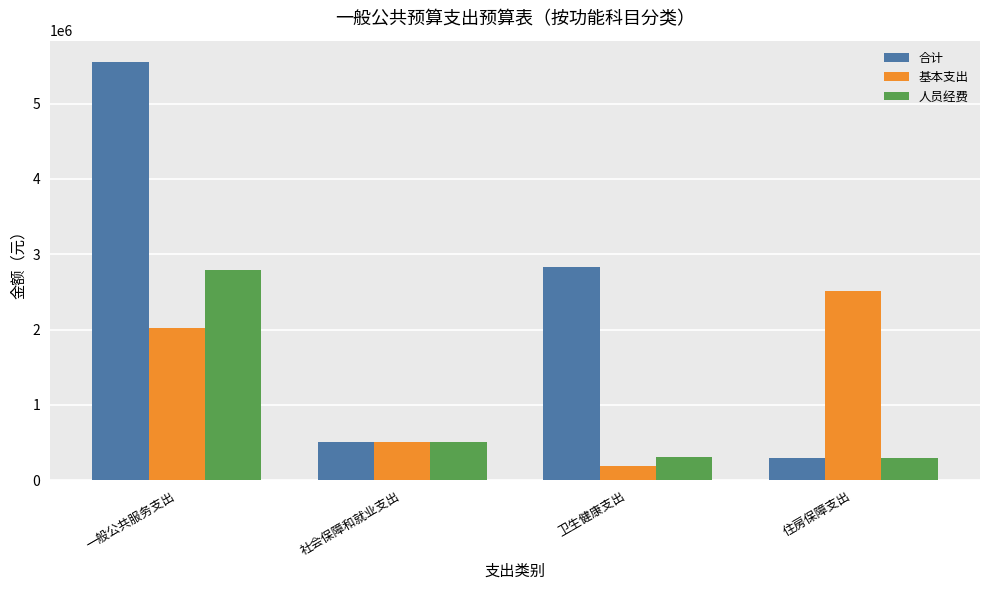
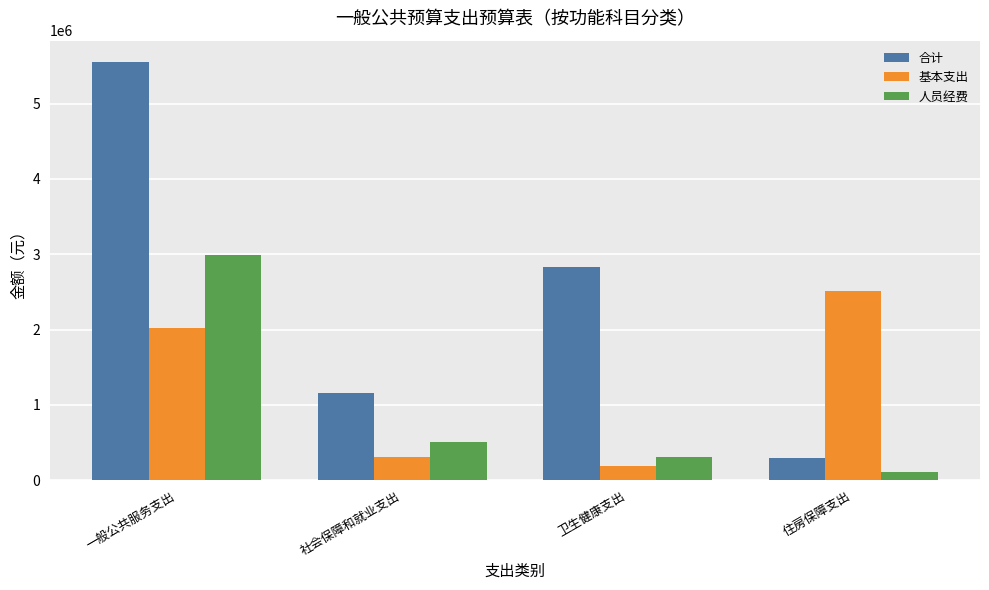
人员经费, 一般公共服务支出: 2800000 -> 3000000
合计, 社会保障和就业支出: 500000 -> 1200000
基本支出, 社会保障和就业支出: 500000 -> 300000
人员经费, 住房保障支出: 300000 -> 100000
